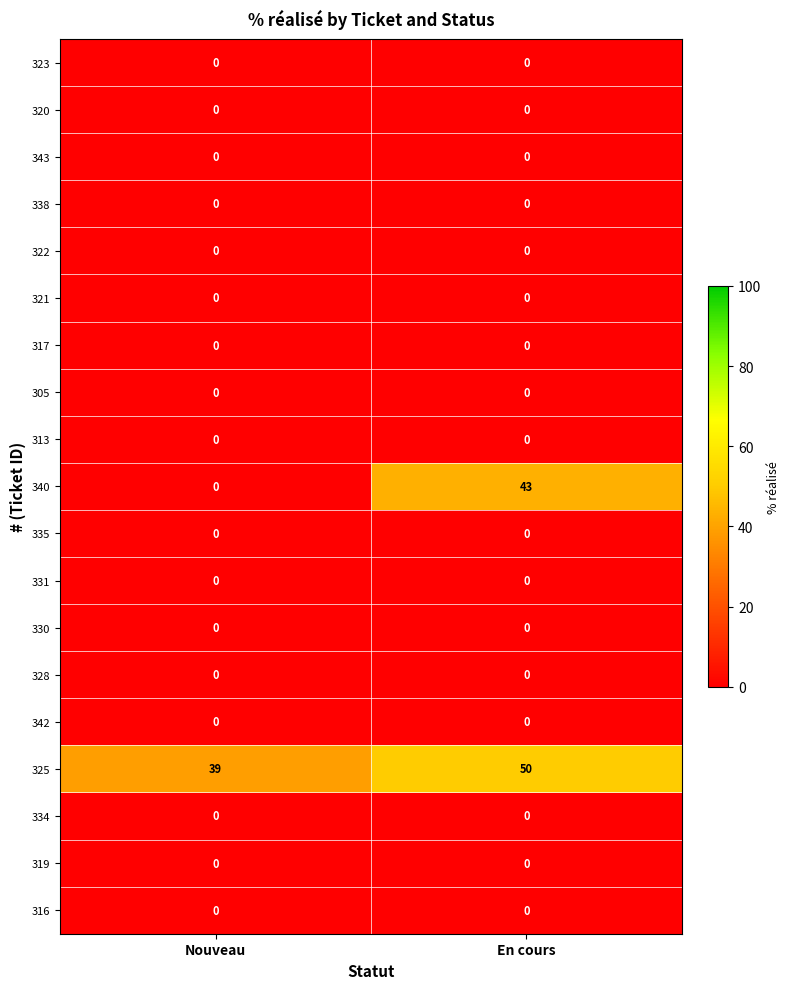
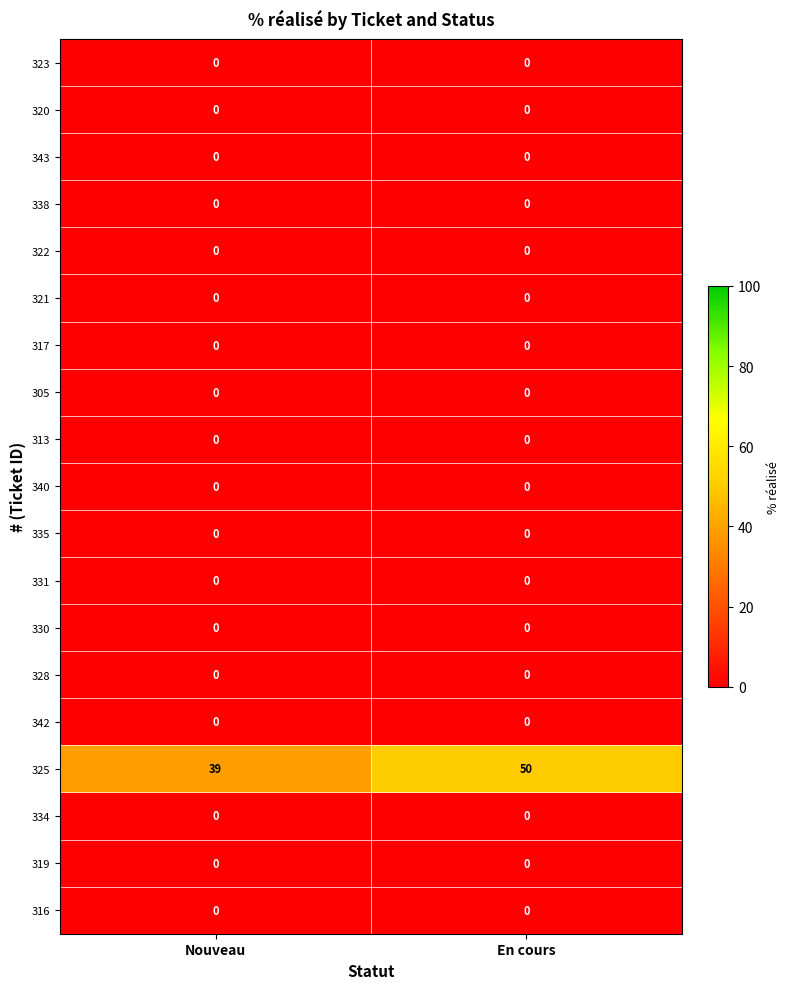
340, En cours: 43 -> 0
